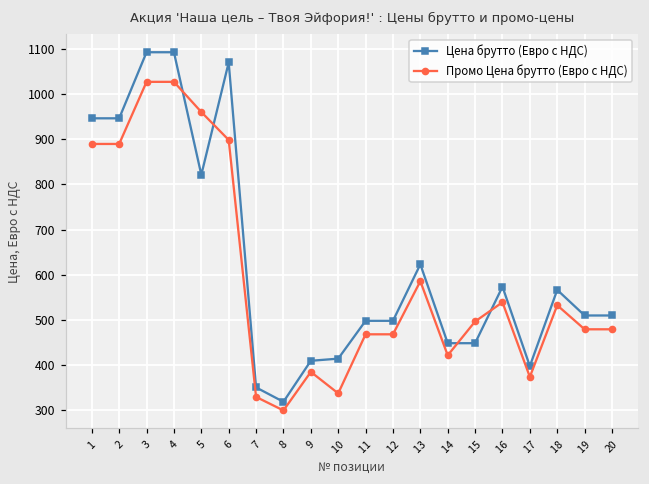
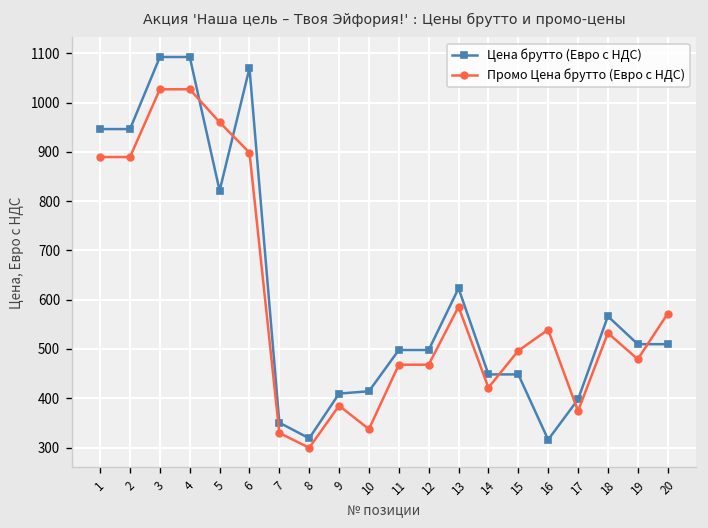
Цена брутто (Евро c НДС), 16: 570 -> 320
Промо Цена брутто (Евро c НДС), 20: 480 -> 570
